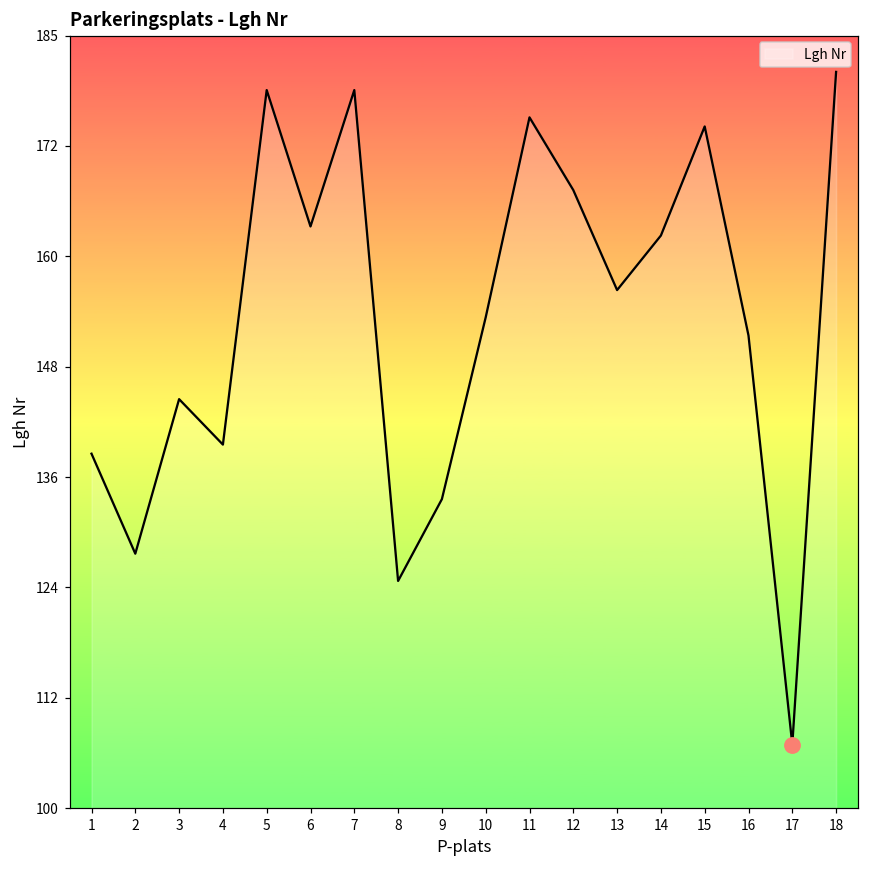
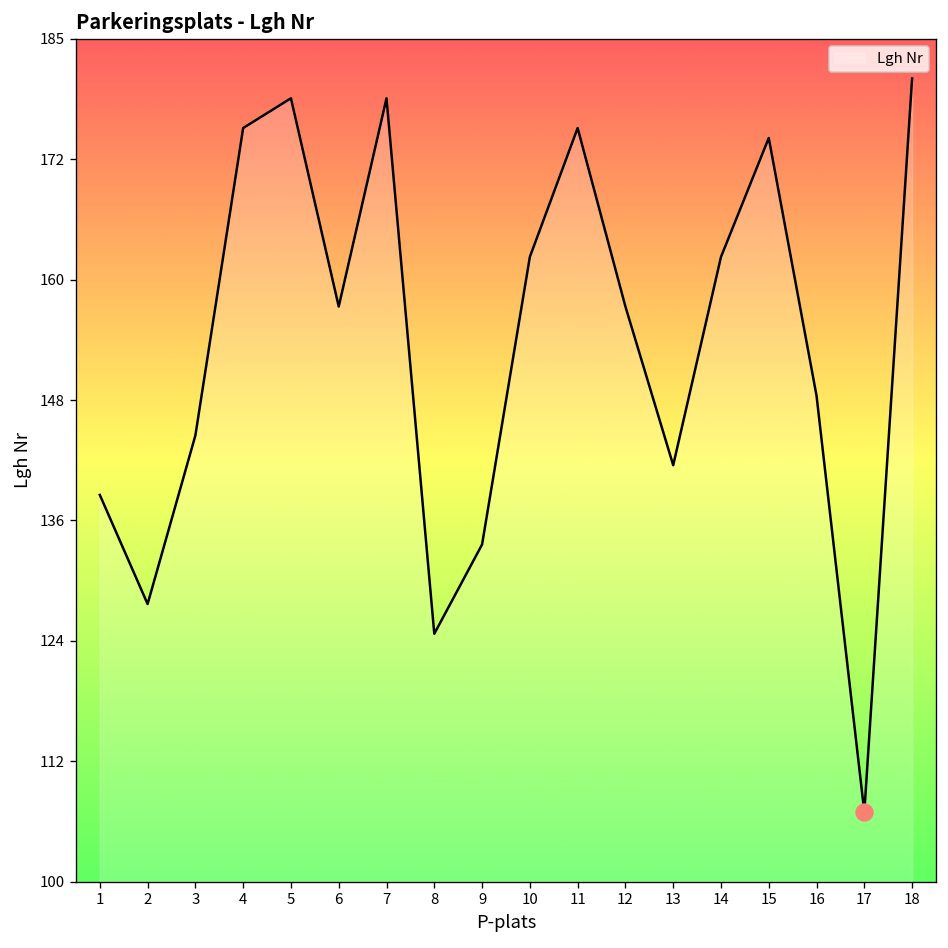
Lgh Nr, 4: 140 -> 176
Lgh Nr, 6: 164 -> 158
Lgh Nr, 10: 154 -> 163
Lgh Nr, 12: 168 -> 158
Lgh Nr, 13: 157 -> 142
Lgh Nr, 16: 152 -> 149
